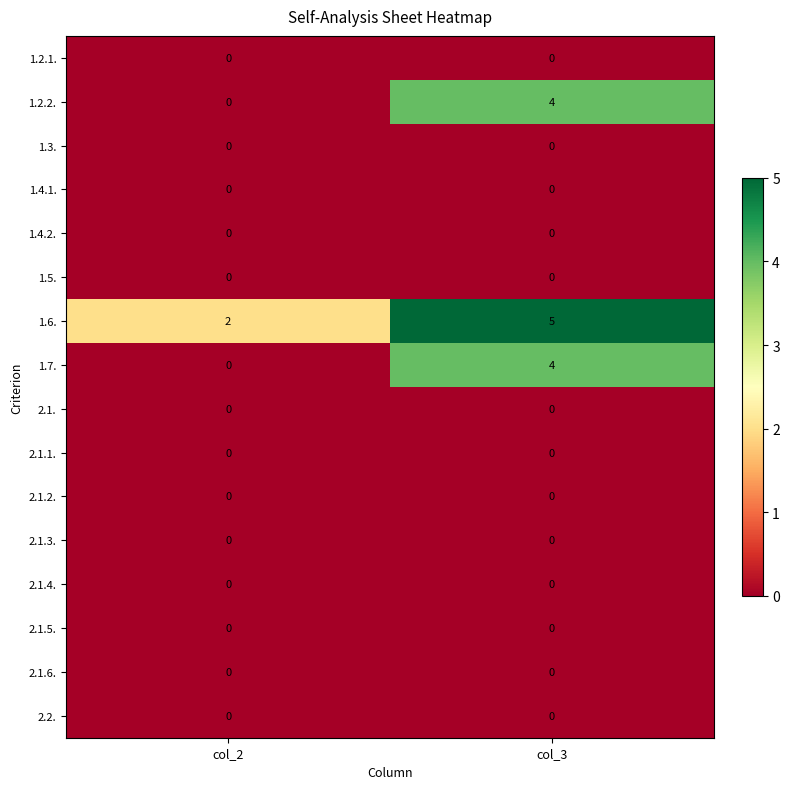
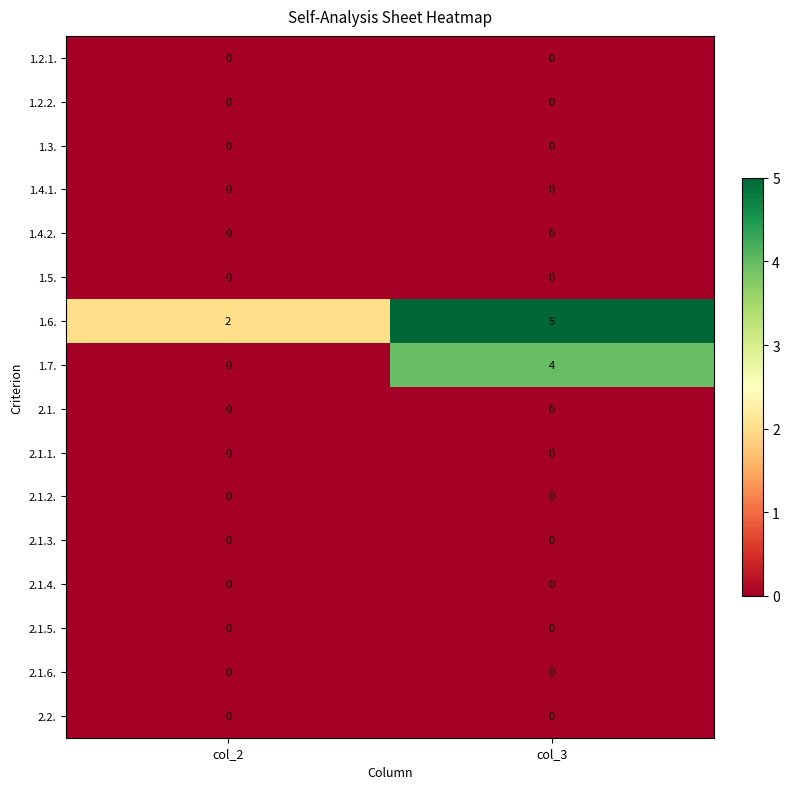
1.2.2., col_3: 4 -> 0
